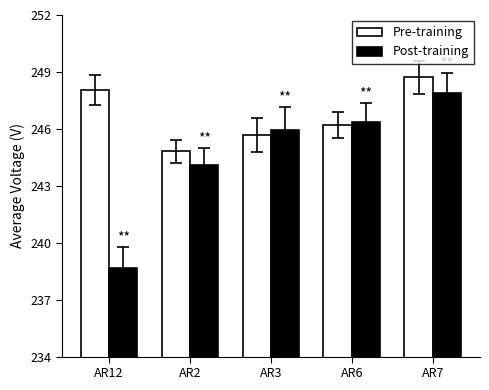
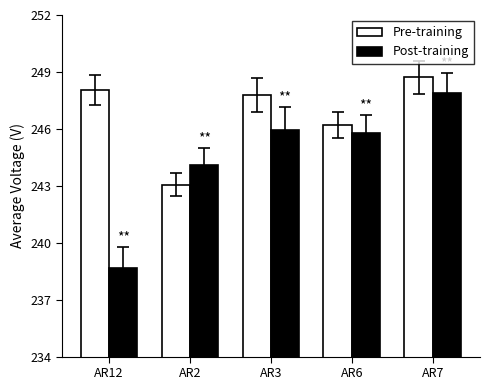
Pre-training, AR2: 244.8 -> 243.1
Pre-training, AR3: 245.7 -> 247.8
Post-training, AR6: 246.4 -> 245.8
